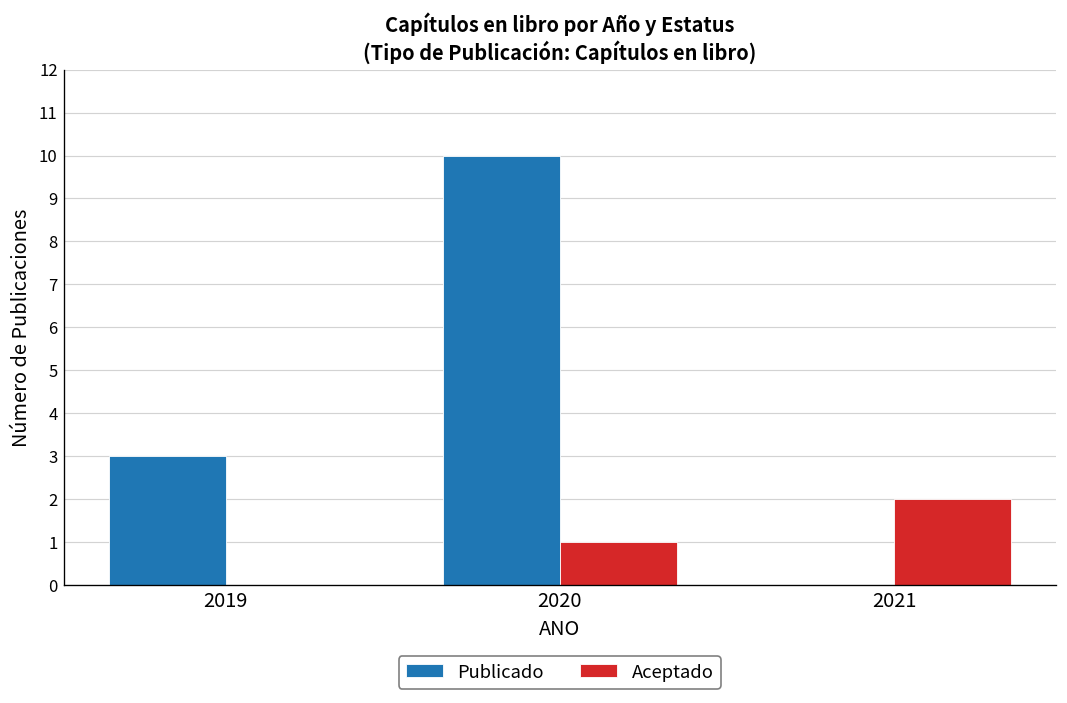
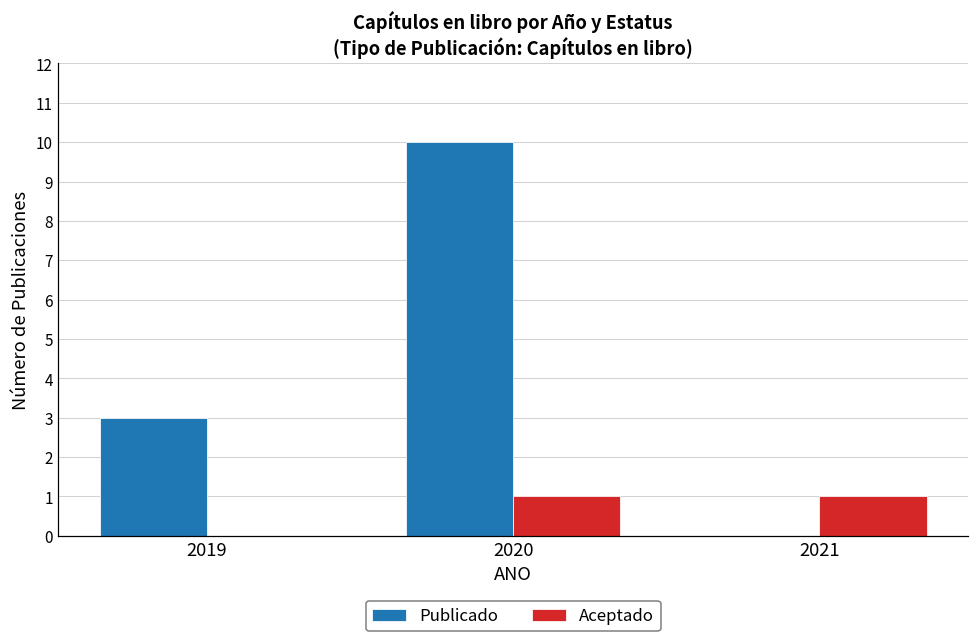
Aceptado, 2021: 2 -> 1
